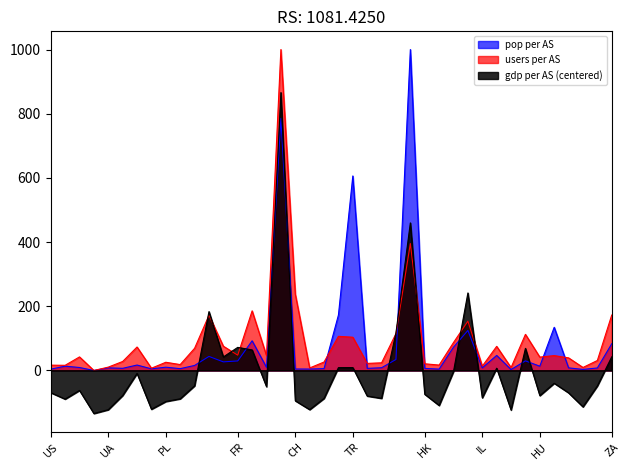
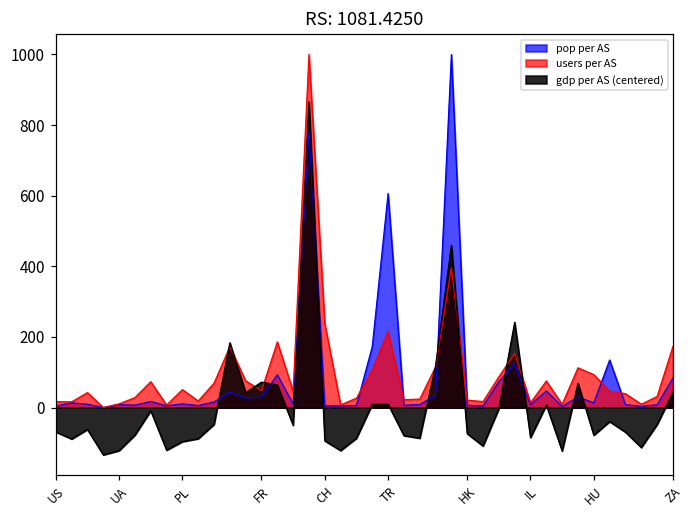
users per AS, PL: 30 -> 50
users per AS, TR: 100 -> 220
users per AS, HU: 40 -> 90
